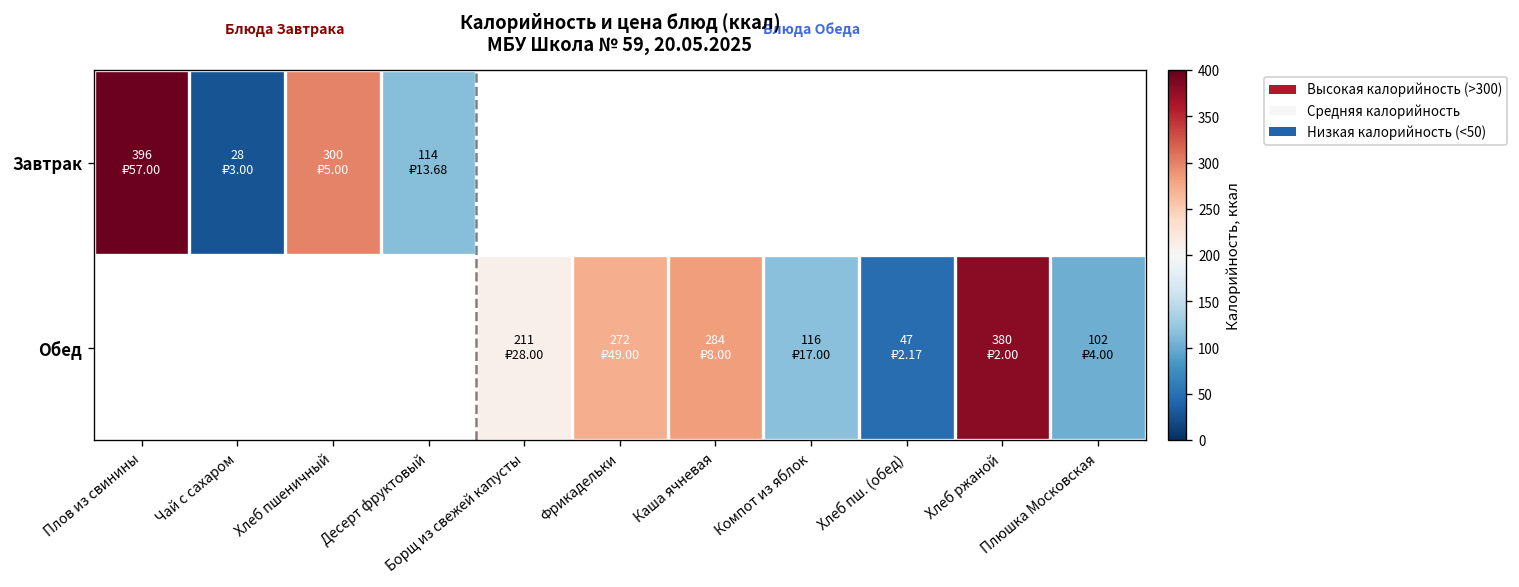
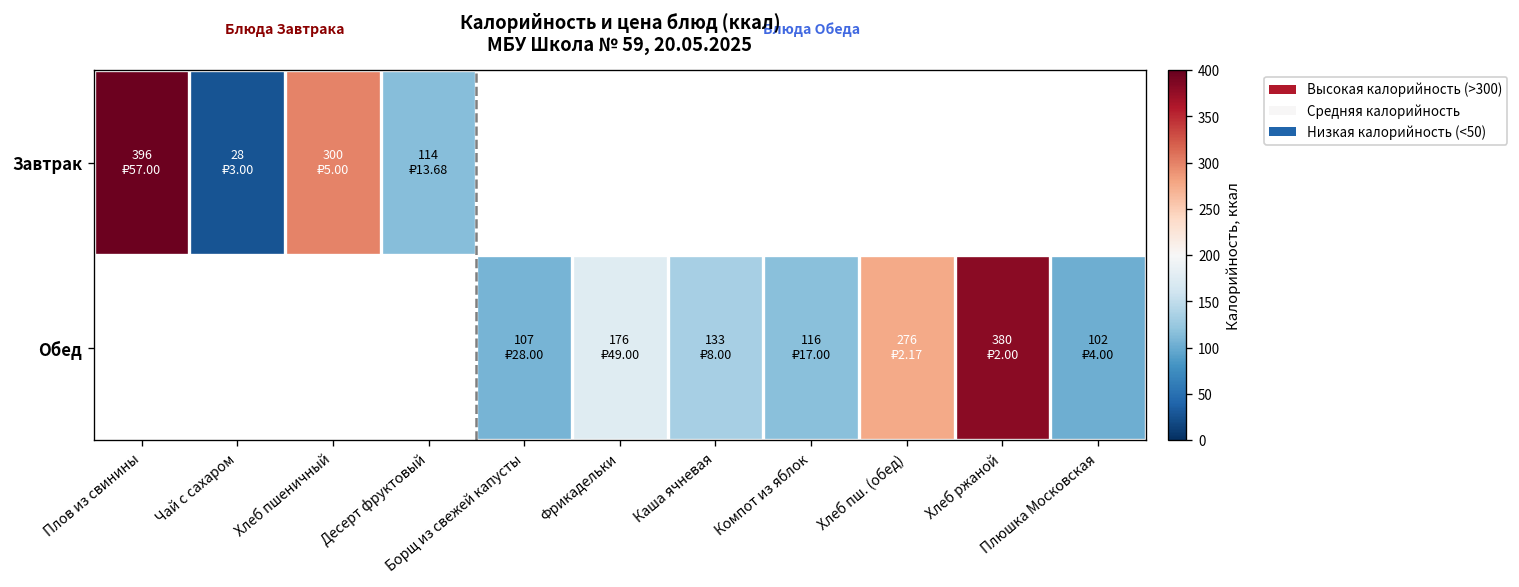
Обед, Борщ из свежей капусты: 211 -> 107
Обед, Фрикадельки: 272 -> 176
Обед, Каша ячневая: 284 -> 133
Обед, Хлеб пш. (обед): 47 -> 276
